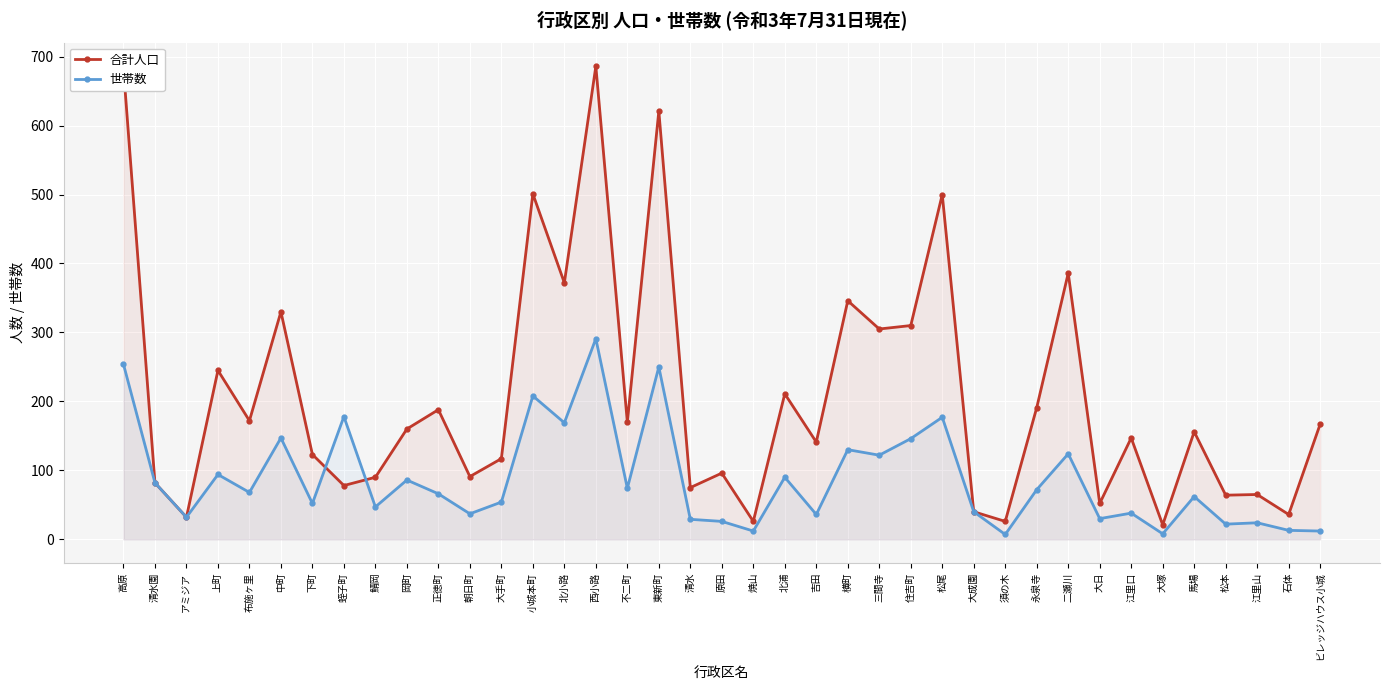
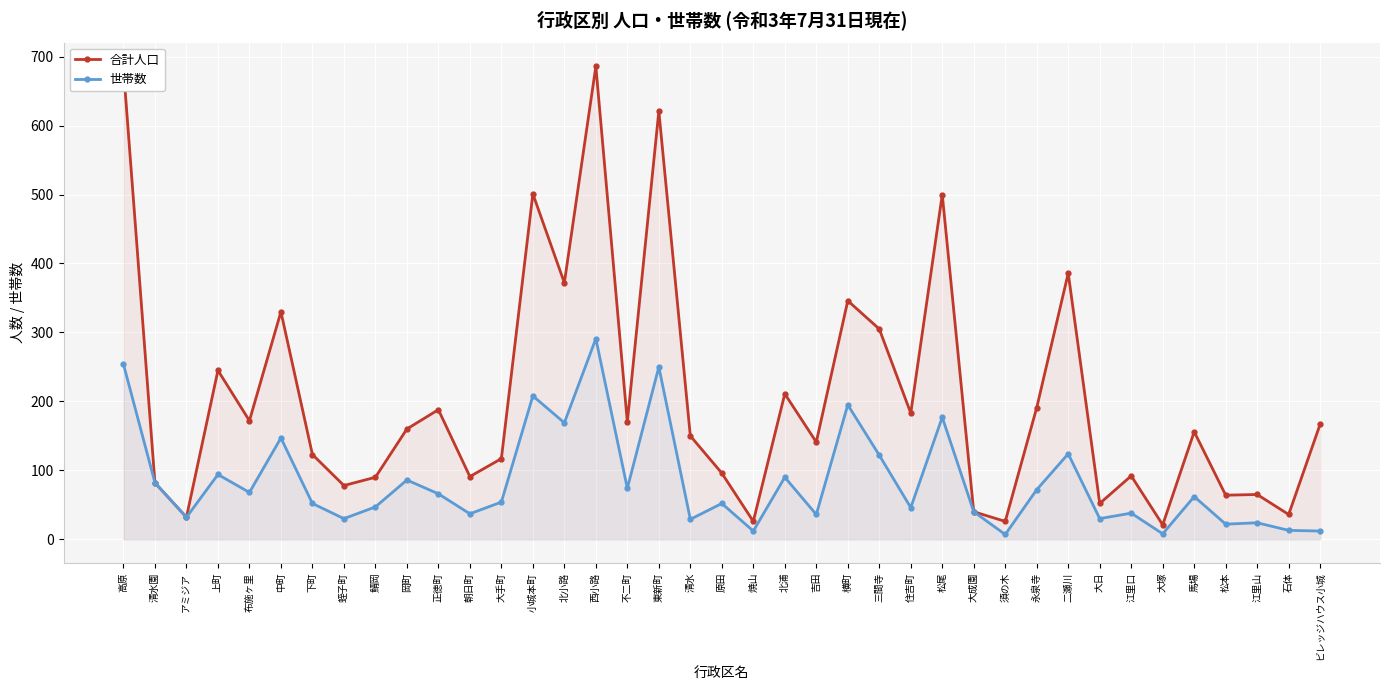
世帯数, 蛭子町: 180 -> 30
合計人口, 清水: 80 -> 150
世帯数, 原田: 30 -> 50
世帯数, 横町: 130 -> 200
合計人口, 住吉町: 310 -> 180
世帯数, 住吉町: 150 -> 50
合計人口, 江里口: 150 -> 90
